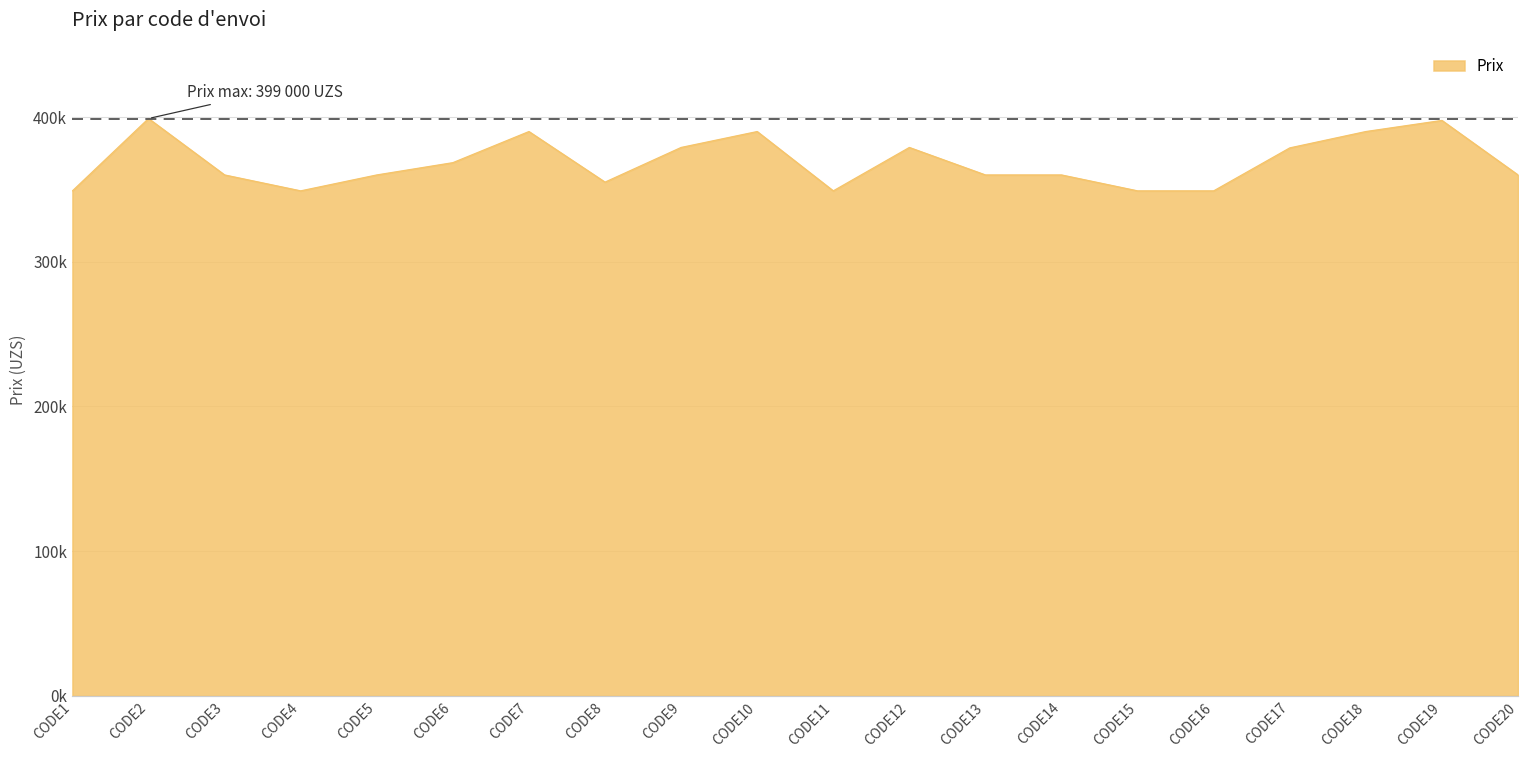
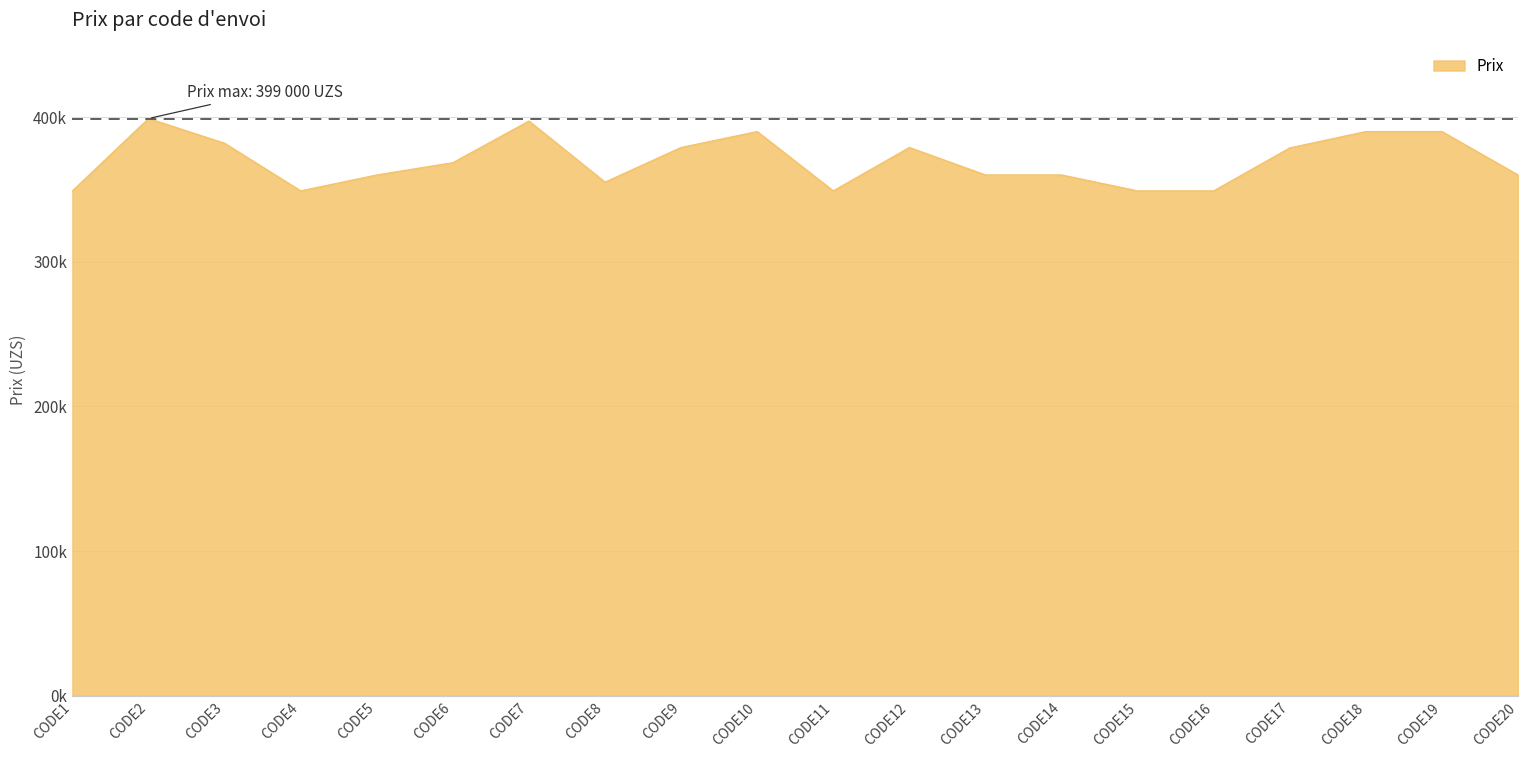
CODE3: 360000 -> 382000
CODE7: 390000 -> 397000
CODE19: 398000 -> 390000
